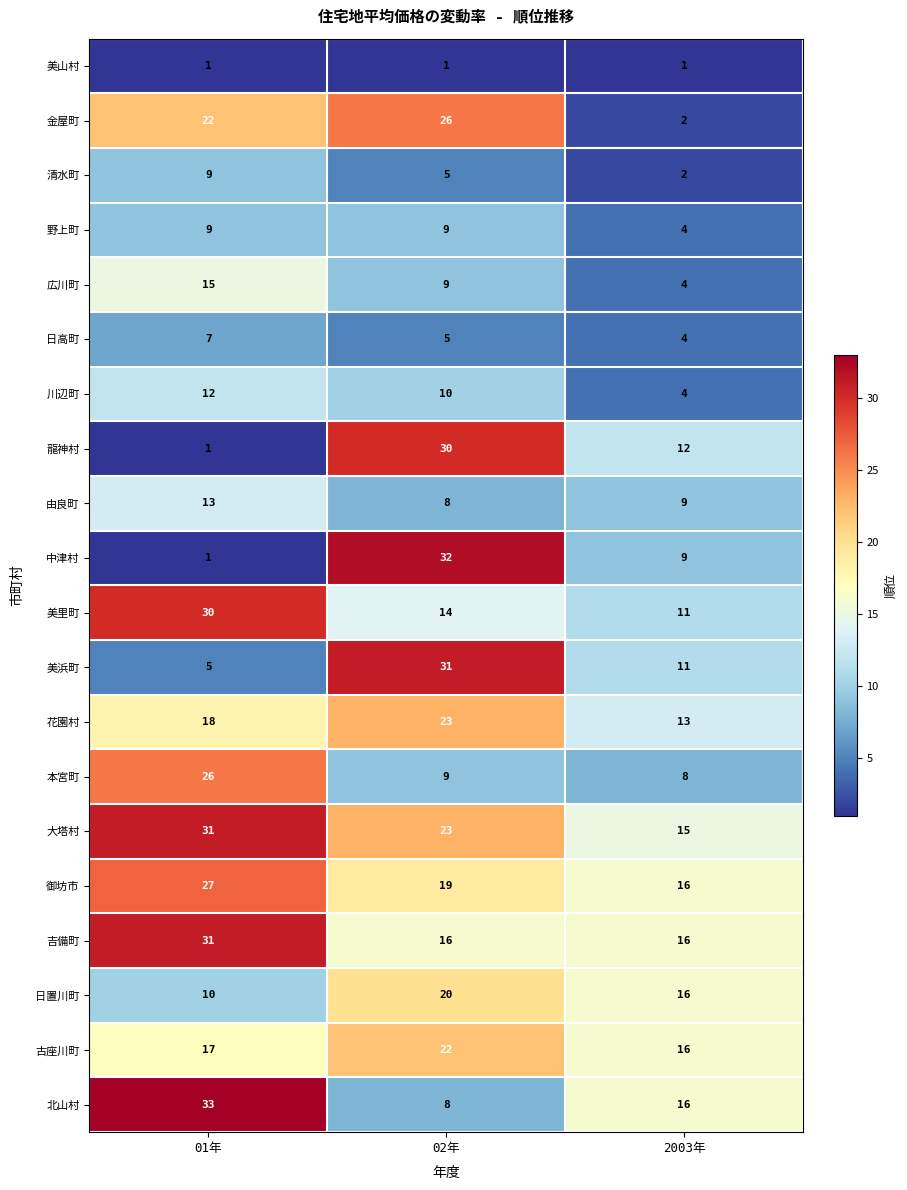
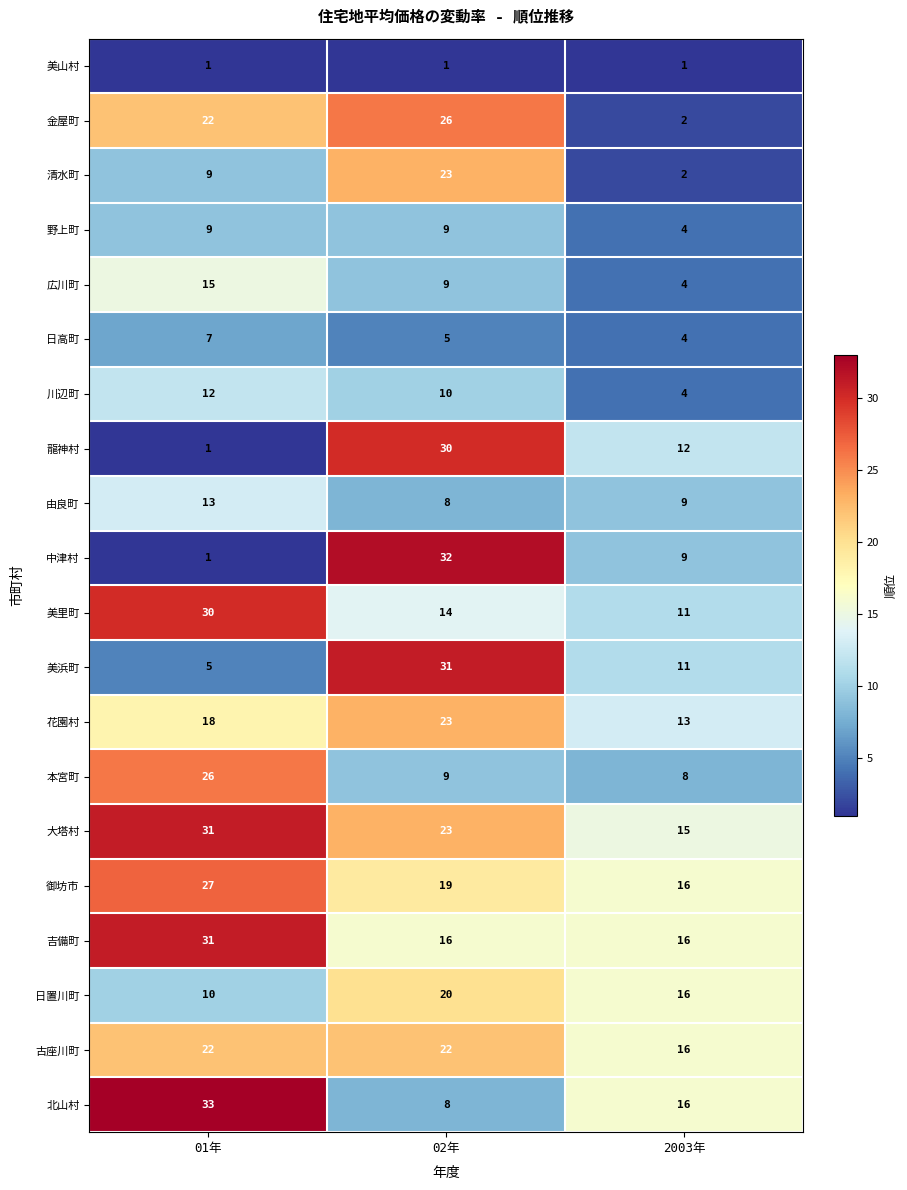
清水町, 02年: 5 -> 23
古座川町, 01年: 17 -> 22
